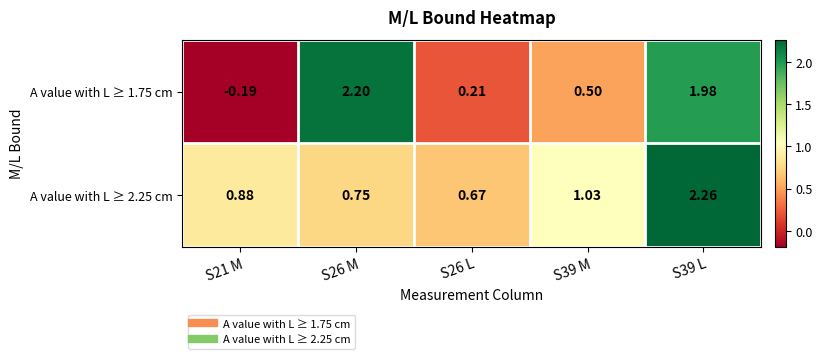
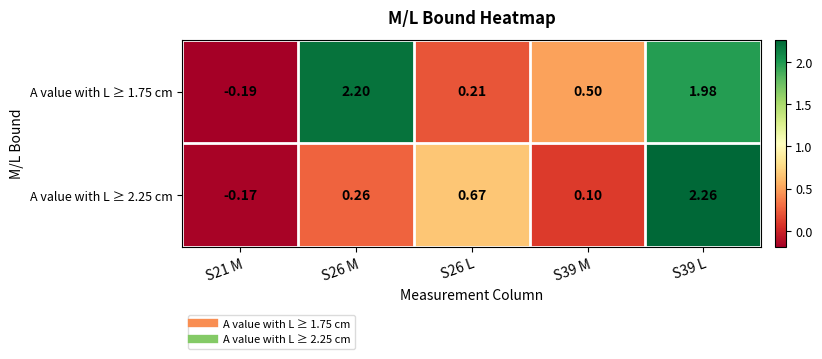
A value with L ≥ 2.25 cm, S21 M: 0.88 -> -0.17
A value with L ≥ 2.25 cm, S26 M: 0.75 -> 0.26
A value with L ≥ 2.25 cm, S39 M: 1.03 -> 0.10
